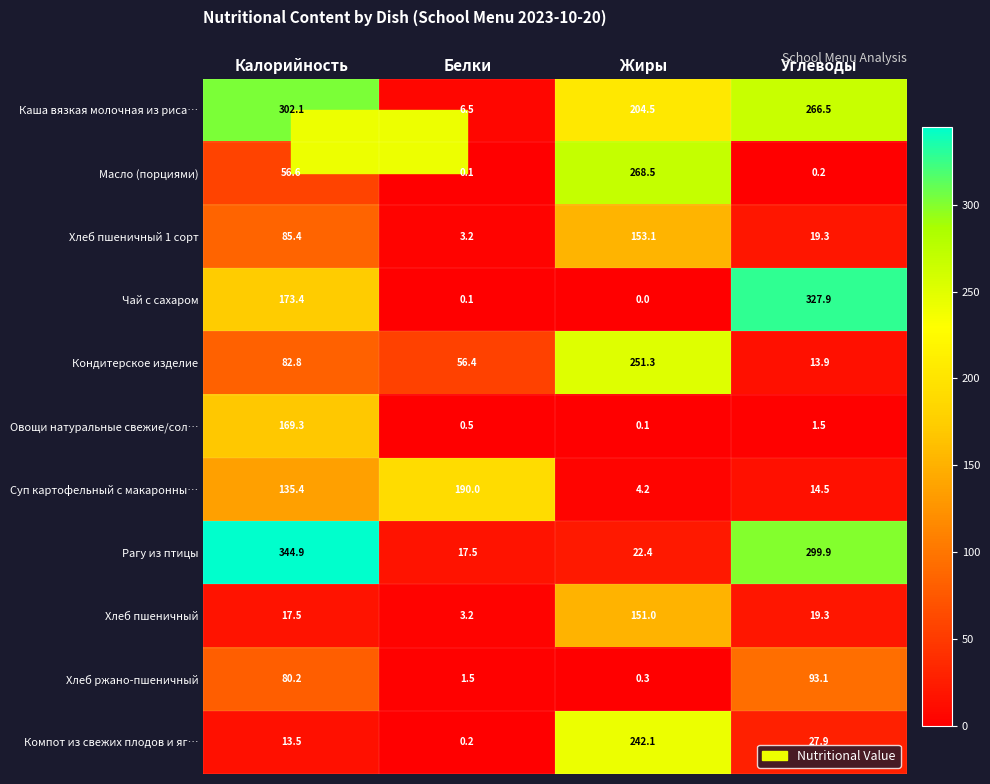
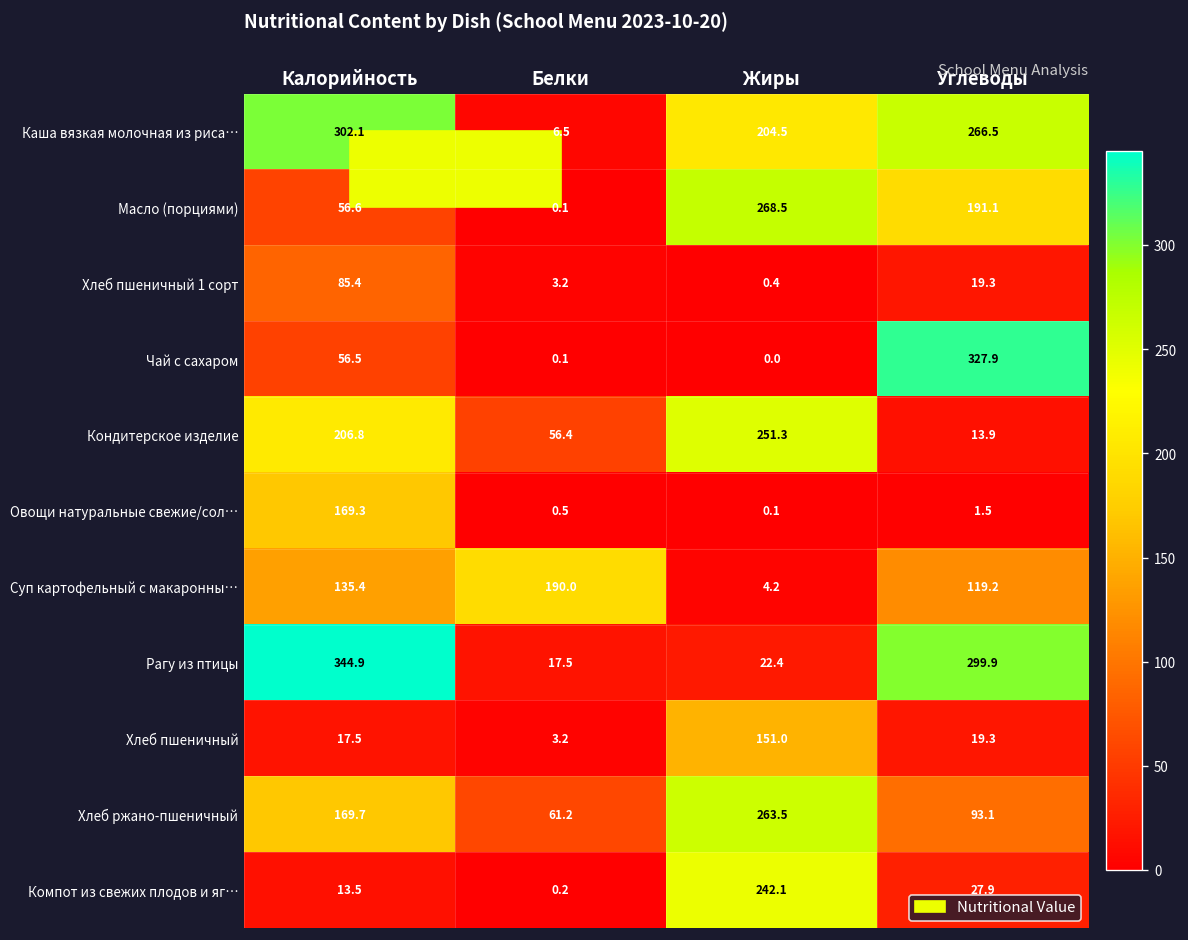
Масло (порциями), Углеводы: 0.2 -> 191.1
Хлеб пшеничный 1 сорт, Жиры: 153.1 -> 0.4
Чай с сахаром, Калорийность: 173.4 -> 56.5
Кондитерское изделие, Калорийность: 82.8 -> 206.8
Суп картофельный с макаронны…, Углеводы: 14.5 -> 119.2
Хлеб ржано-пшеничный, Калорийность: 80.2 -> 169.7
Хлеб ржано-пшеничный, Белки: 1.5 -> 61.2
Хлеб ржано-пшеничный, Жиры: 0.3 -> 263.5
